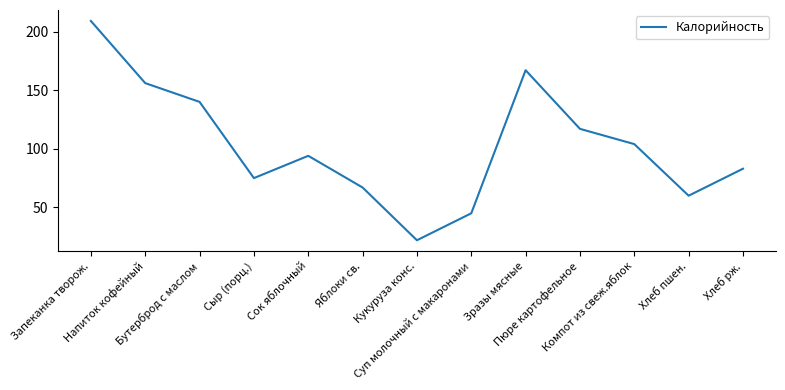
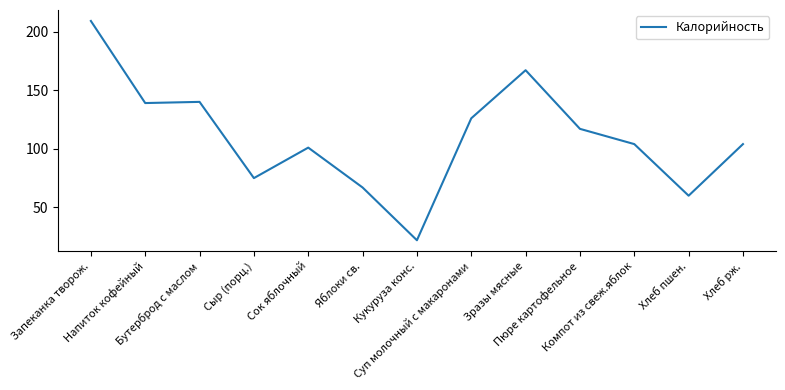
Напиток кофейный: 156 -> 139
Сок яблочный: 94 -> 101
Суп молочный с макаронами: 45 -> 126
Хлеб рж.: 83 -> 104
